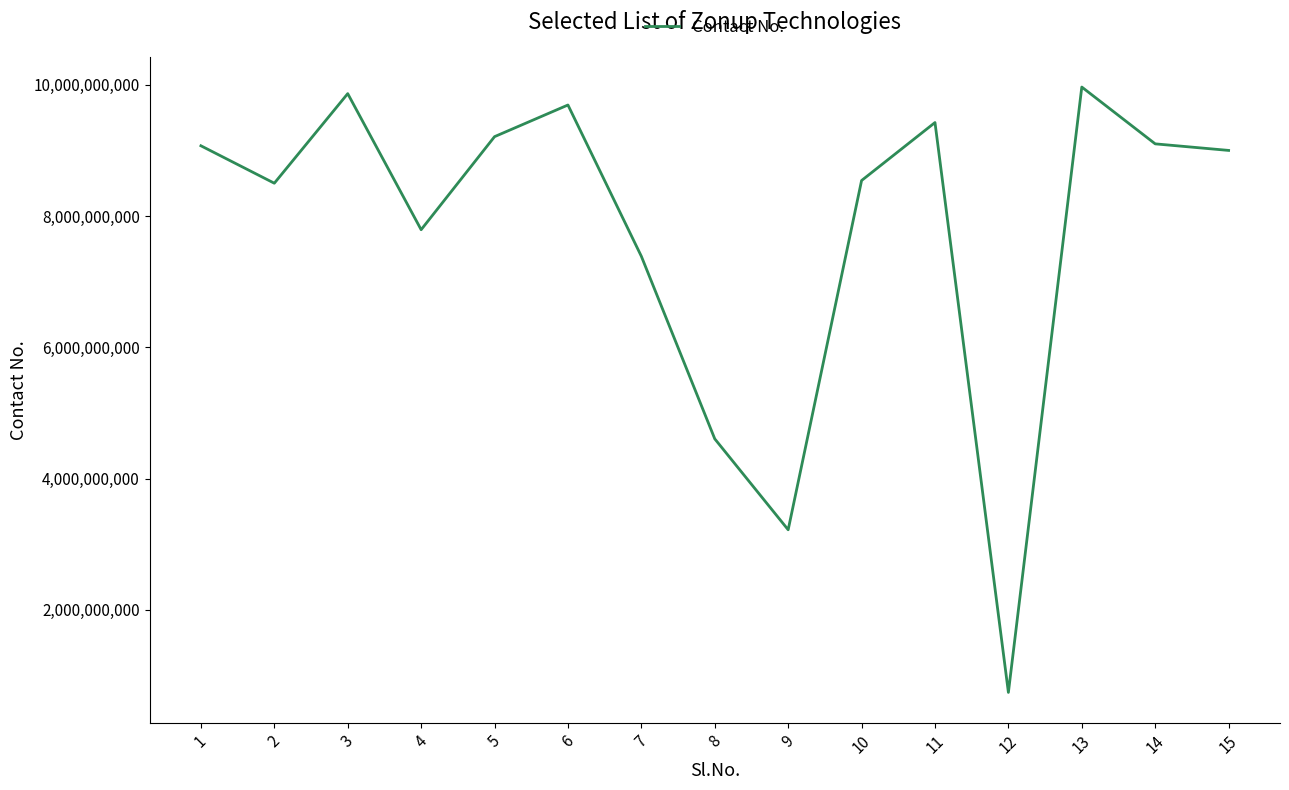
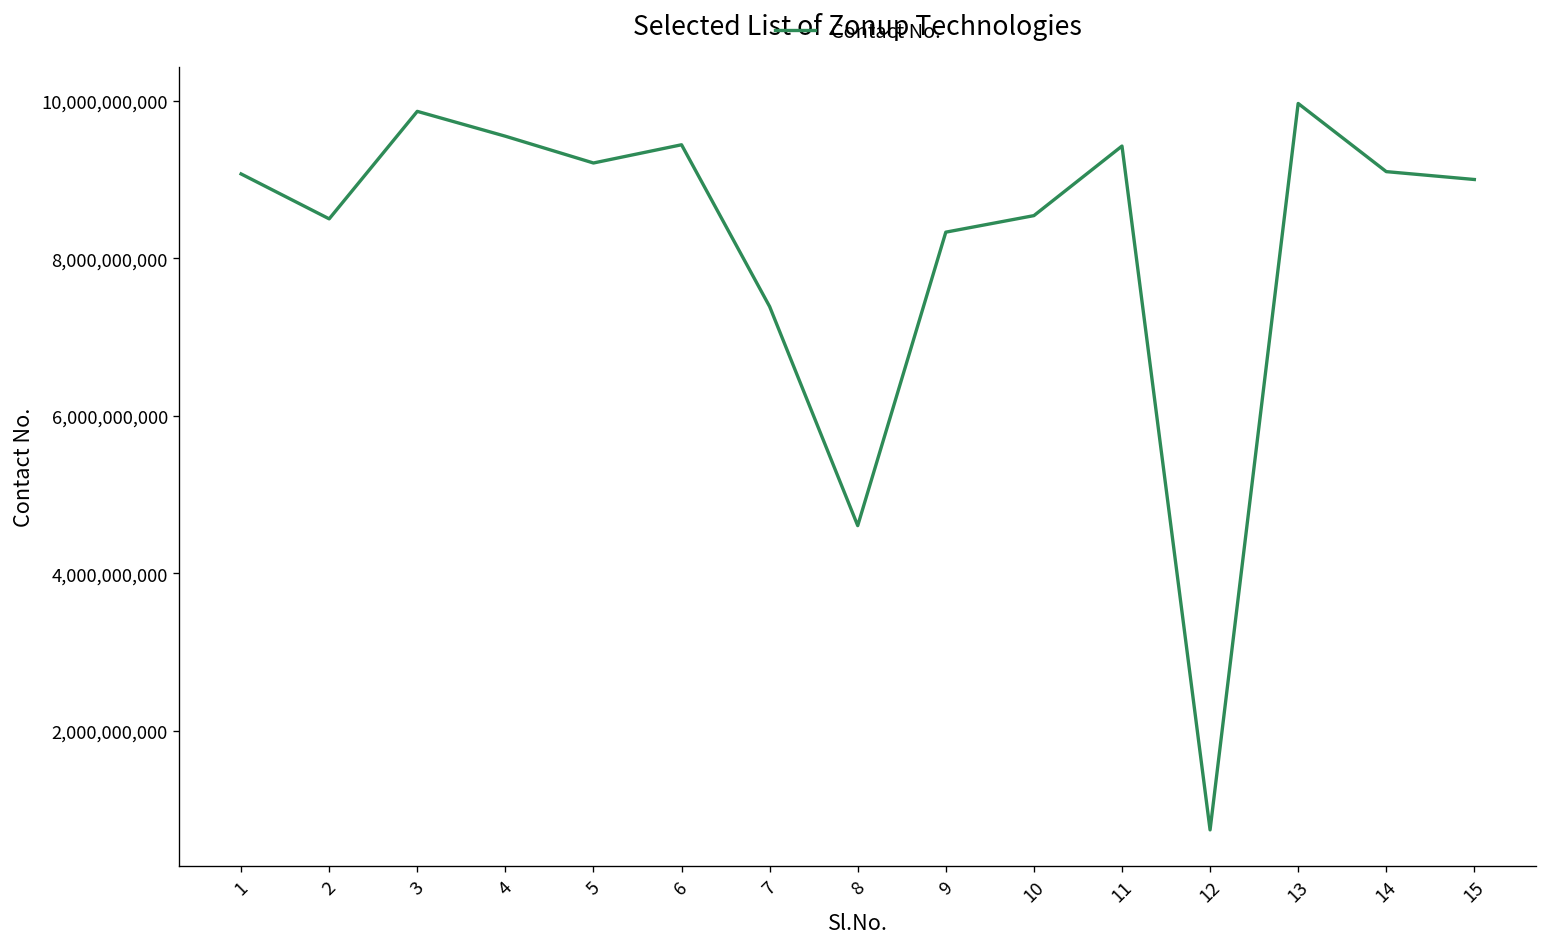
4: 7,800,000,000 -> 9,600,000,000
6: 9,700,000,000 -> 9,400,000,000
9: 3,200,000,000 -> 8,300,000,000
